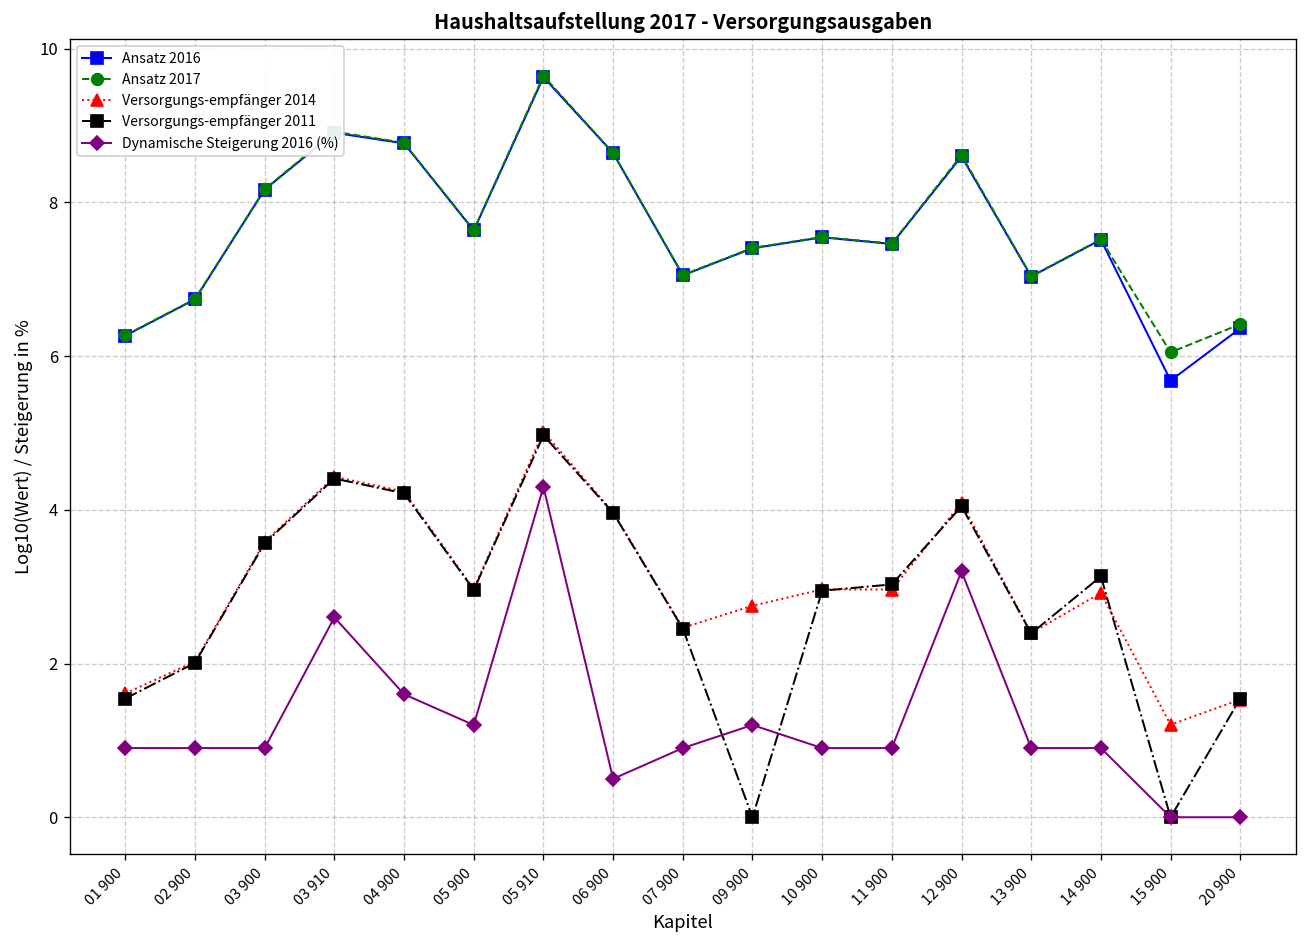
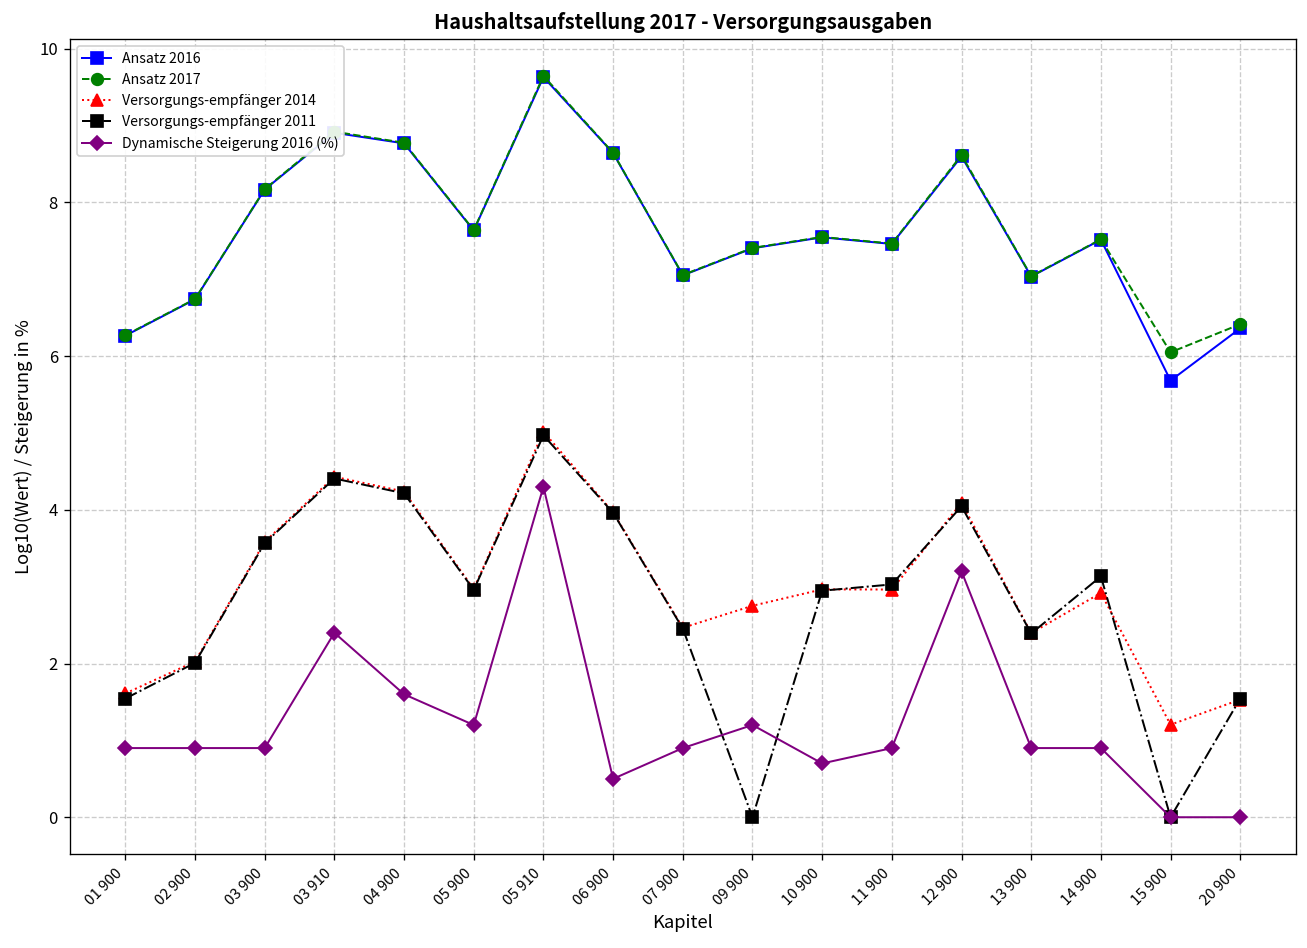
Dynamische Steigerung 2016 (%), 03 910: 2.6 -> 2.4
Dynamische Steigerung 2016 (%), 10 900: 0.9 -> 0.7
